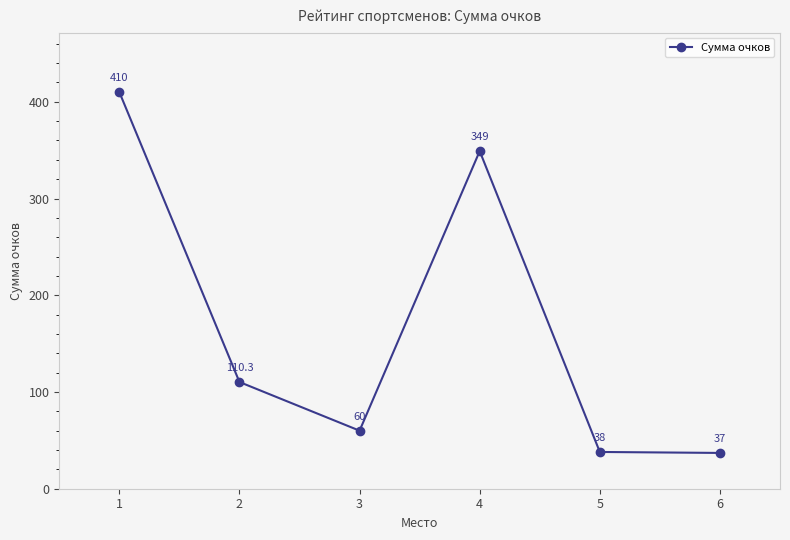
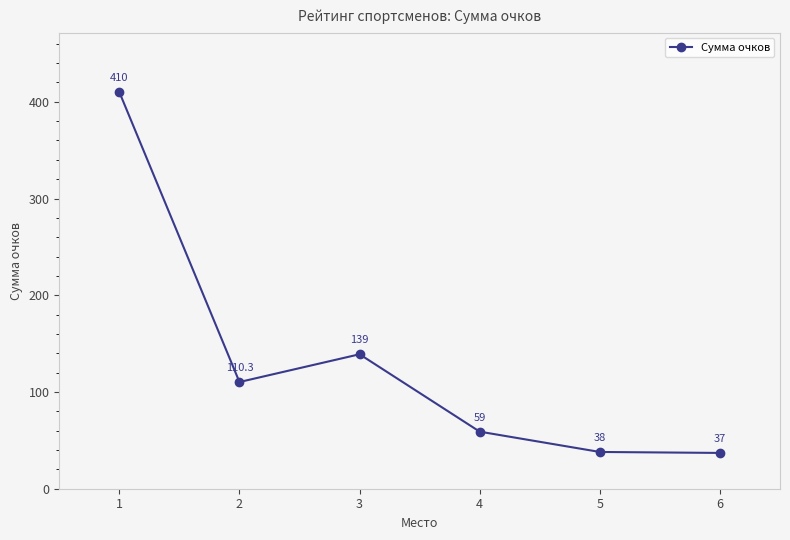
3: 60 -> 139
4: 349 -> 59
